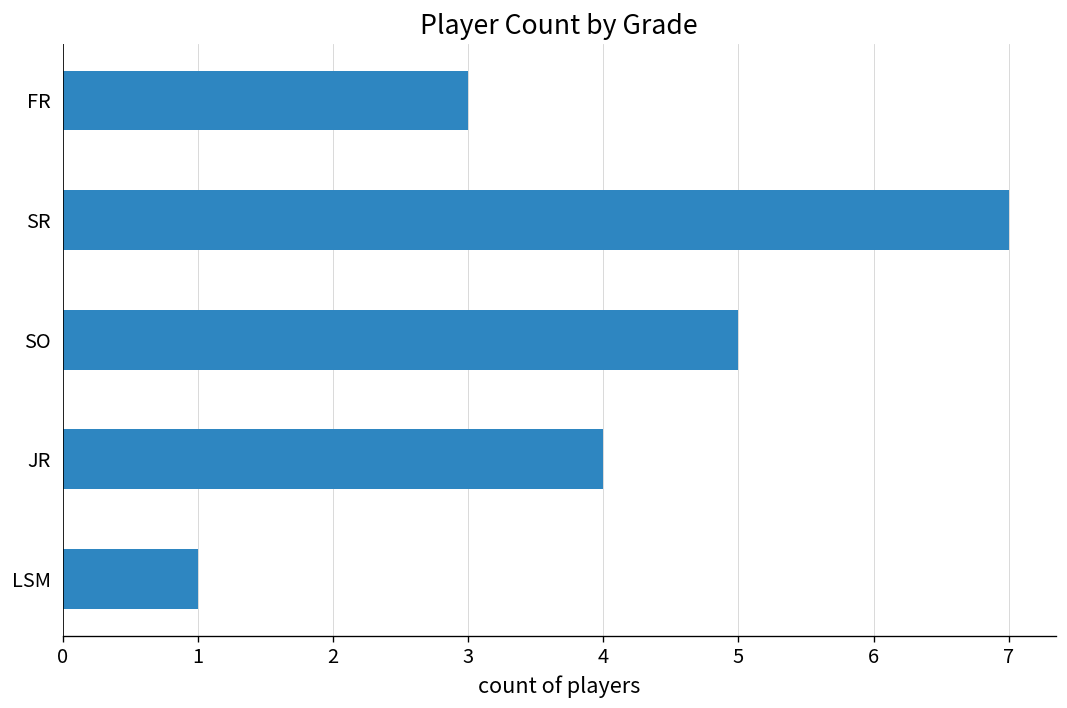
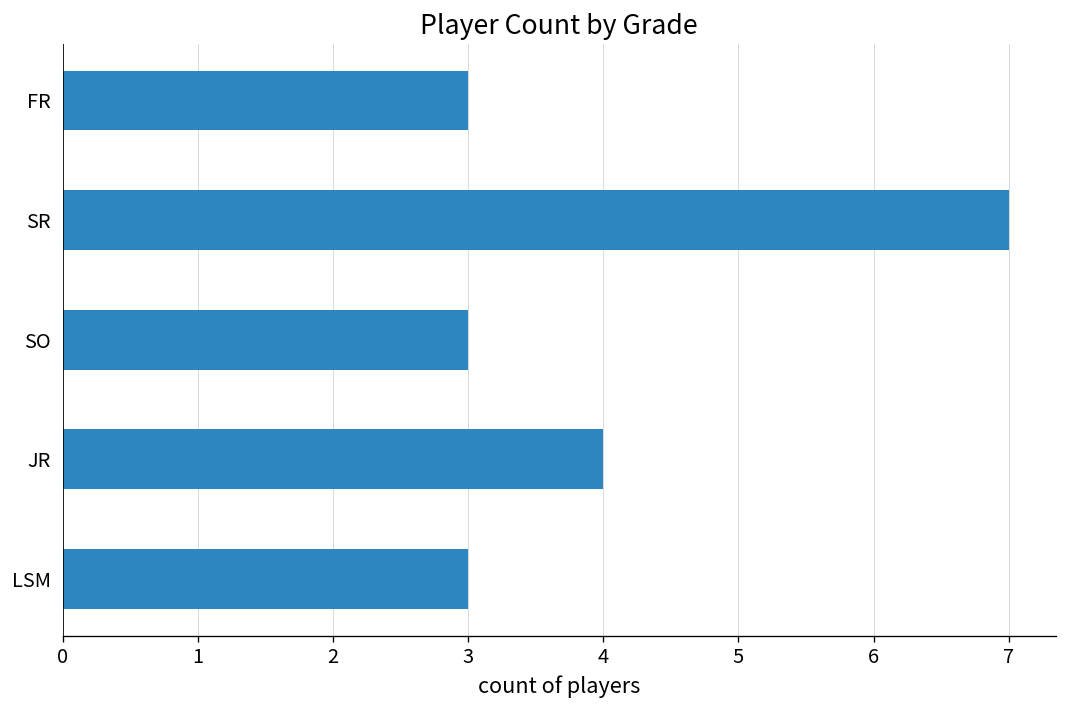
SO: 5 -> 3
LSM: 1 -> 3
